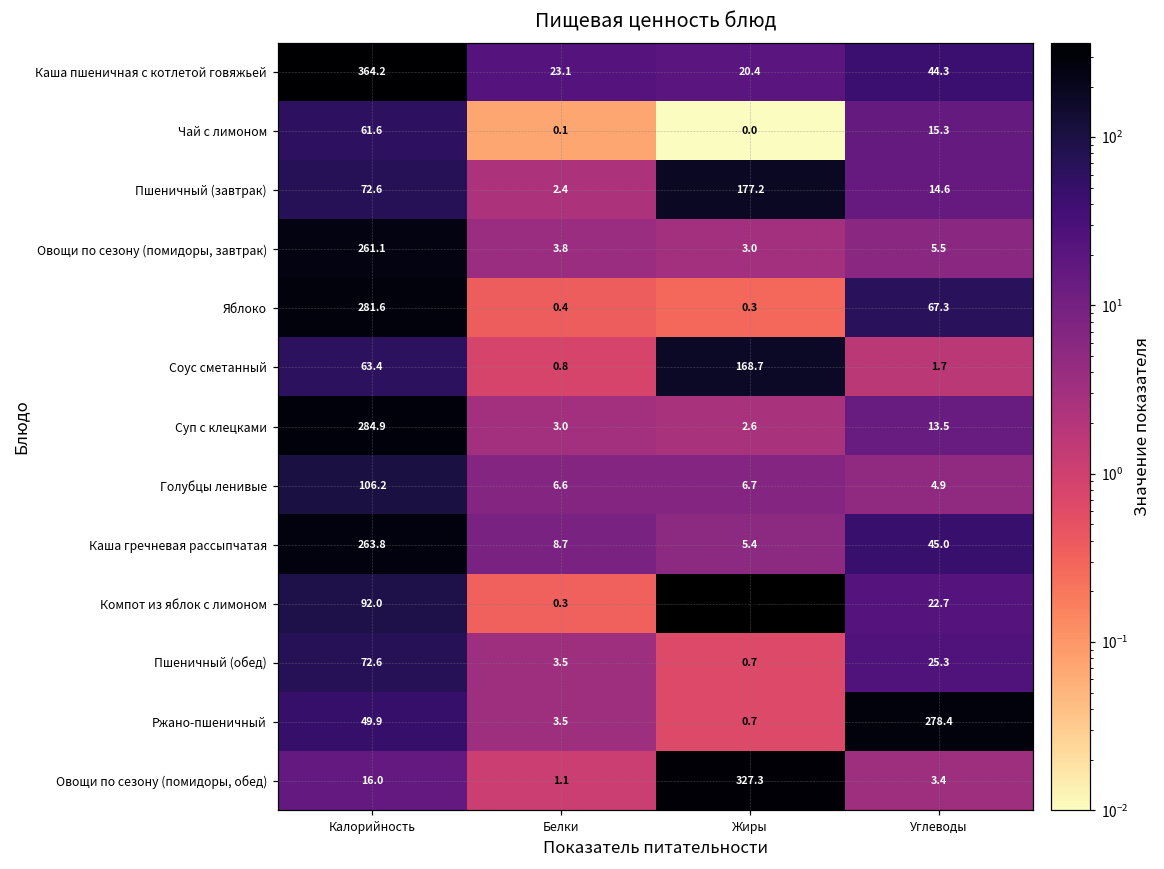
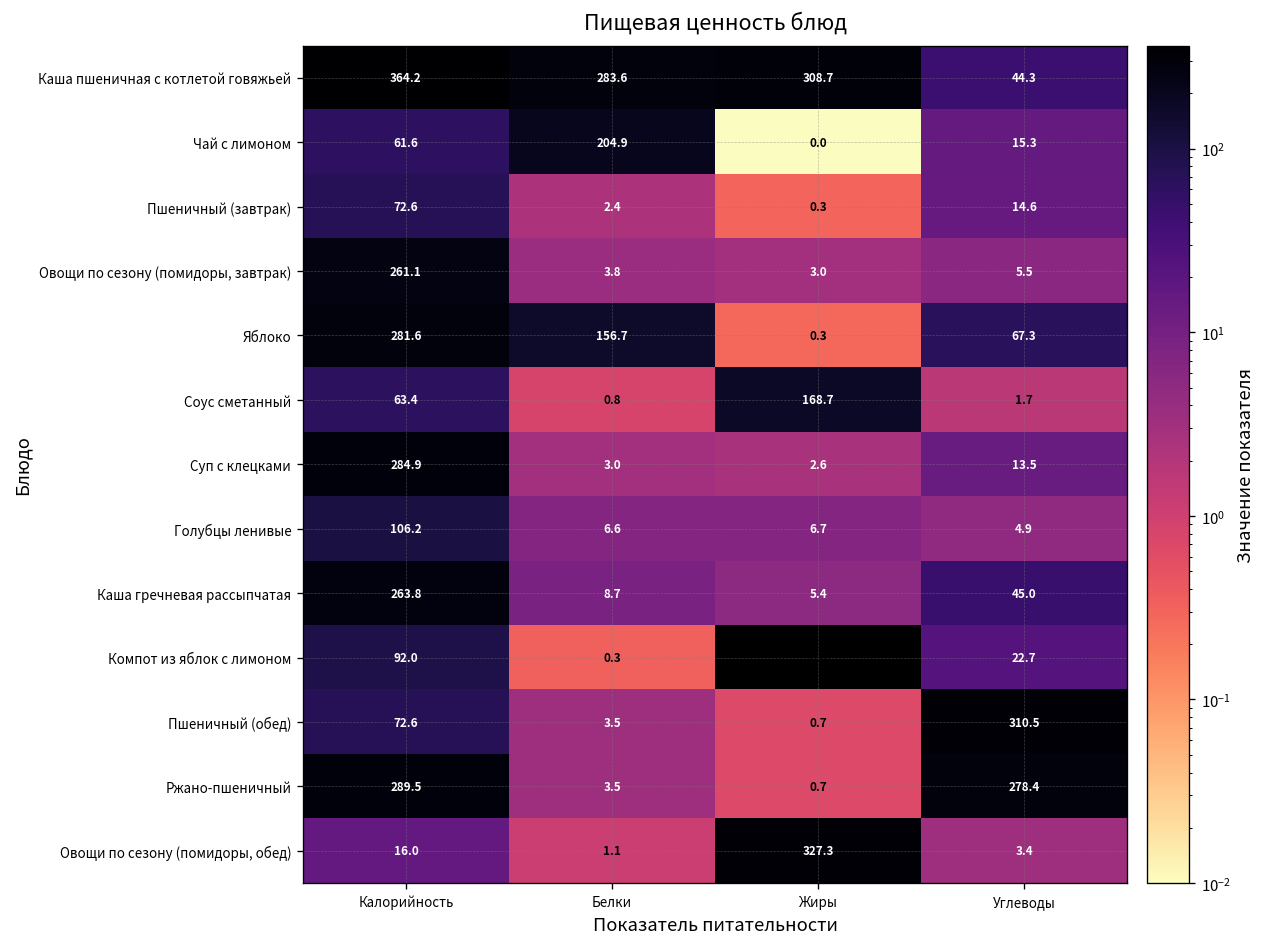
Каша пшеничная с котлетой говяжьей, Белки: 23.1 -> 283.6
Каша пшеничная с котлетой говяжьей, Жиры: 20.4 -> 308.7
Чай с лимоном, Белки: 0.1 -> 204.9
Пшеничный (завтрак), Жиры: 177.2 -> 0.3
Яблоко, Белки: 0.4 -> 156.7
Пшеничный (обед), Углеводы: 25.3 -> 310.5
Ржано-пшеничный, Калорийность: 49.9 -> 289.5
